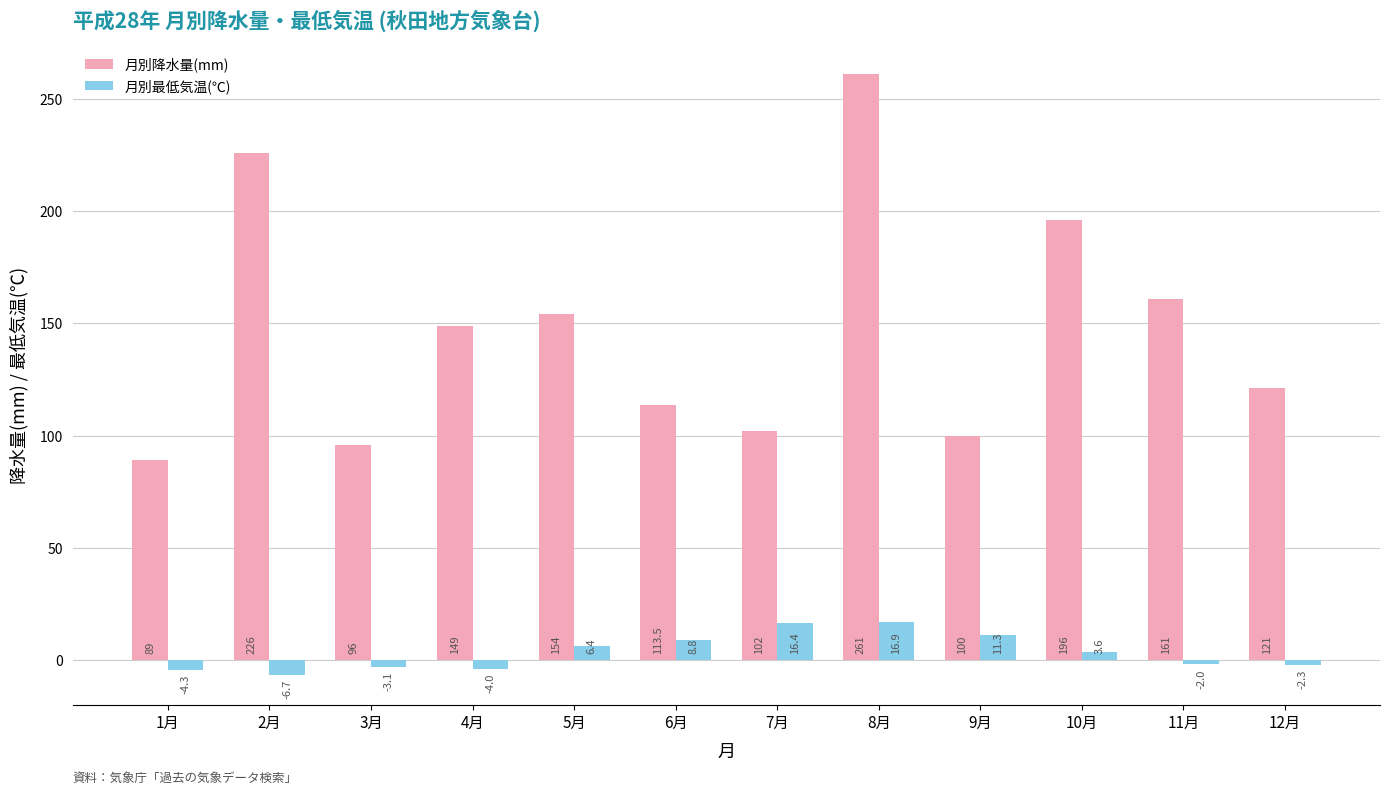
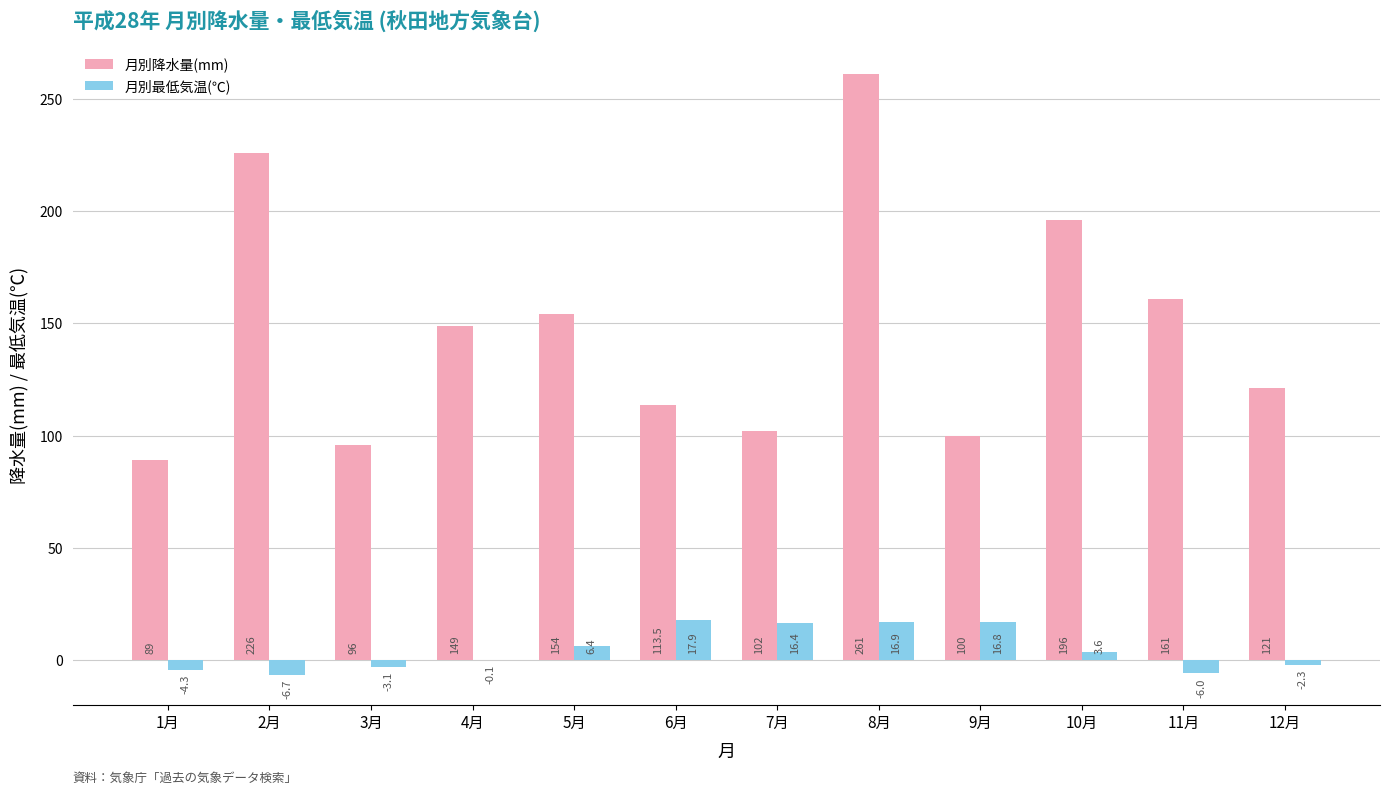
月別最低気温(℃), 4月: -4.0 -> -0.1
月別最低気温(℃), 6月: 8.8 -> 17.9
月別最低気温(℃), 9月: 11.3 -> 16.8
月別最低気温(℃), 11月: -2.0 -> -6.0
